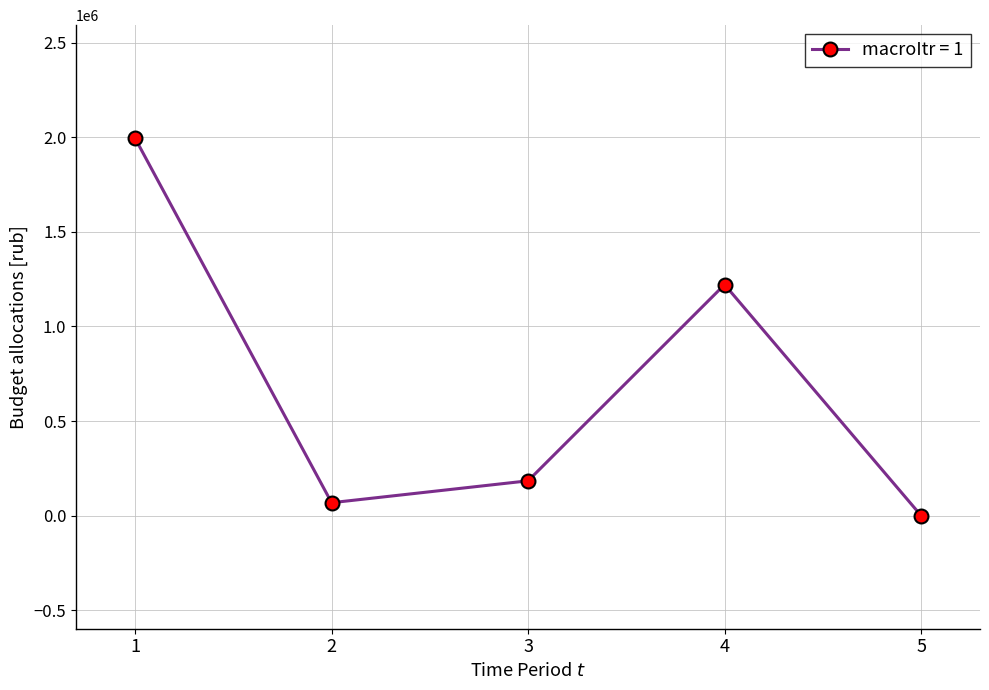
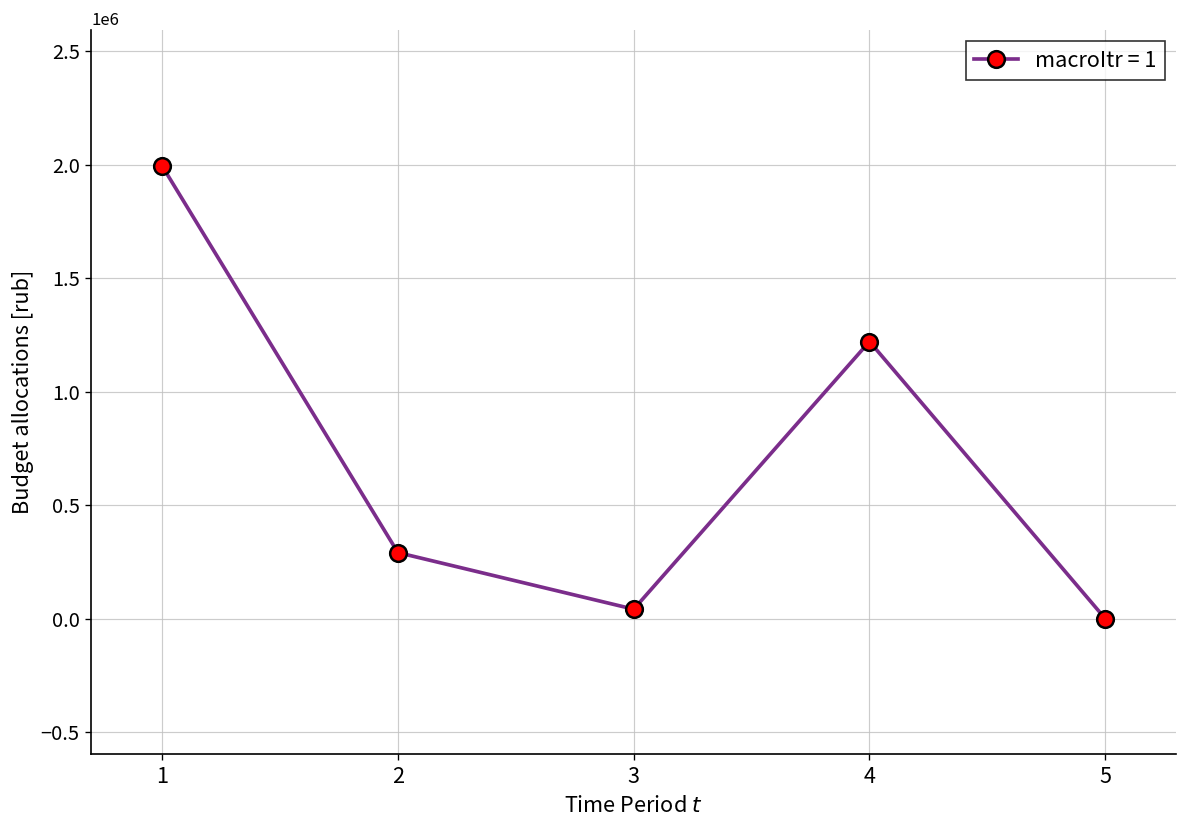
2: 70000 -> 290000
3: 180000 -> 40000
